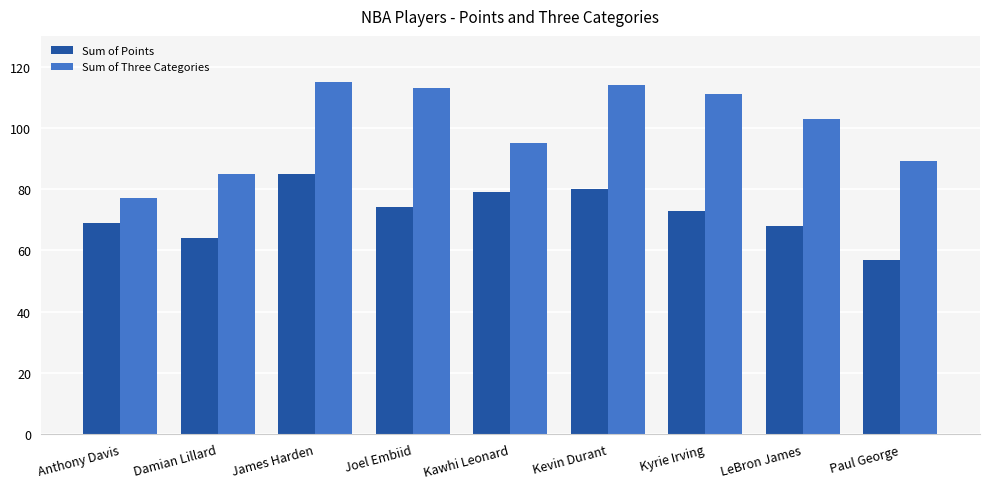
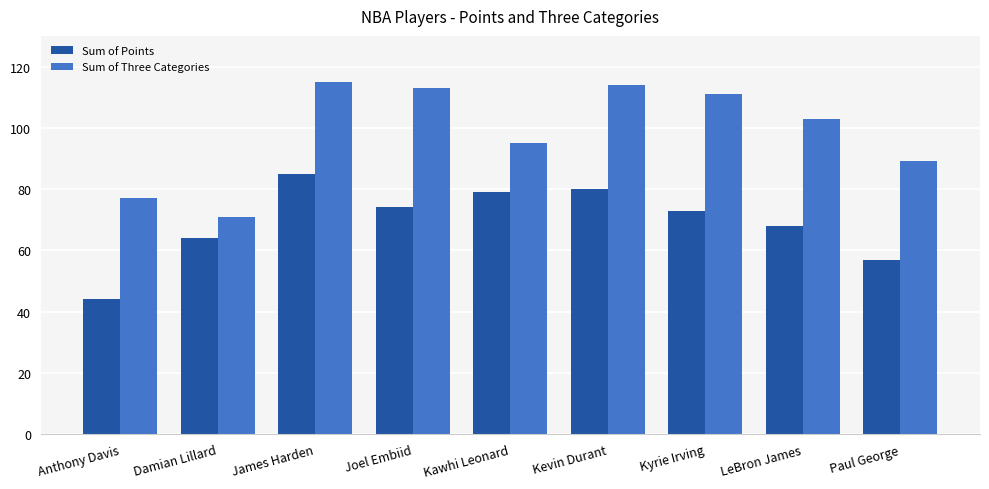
Sum of Points, Anthony Davis: 69 -> 44
Sum of Three Categories, Damian Lillard: 85 -> 71
